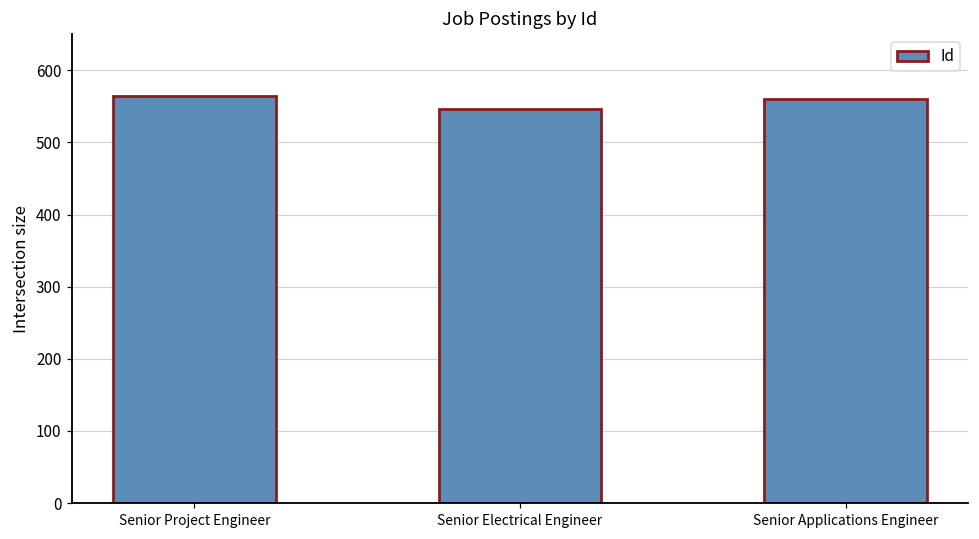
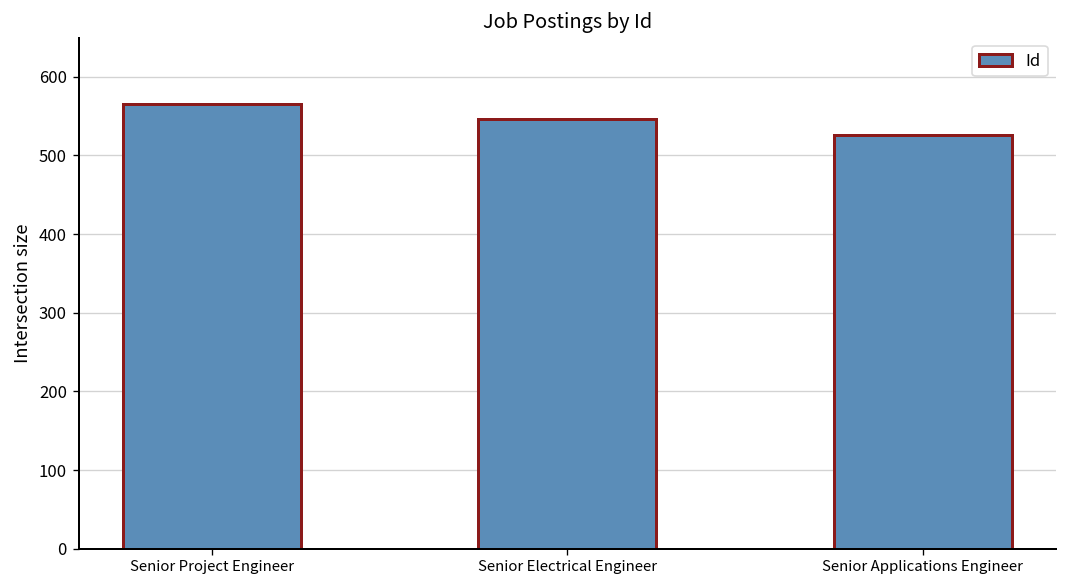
Senior Applications Engineer: 560 -> 530
